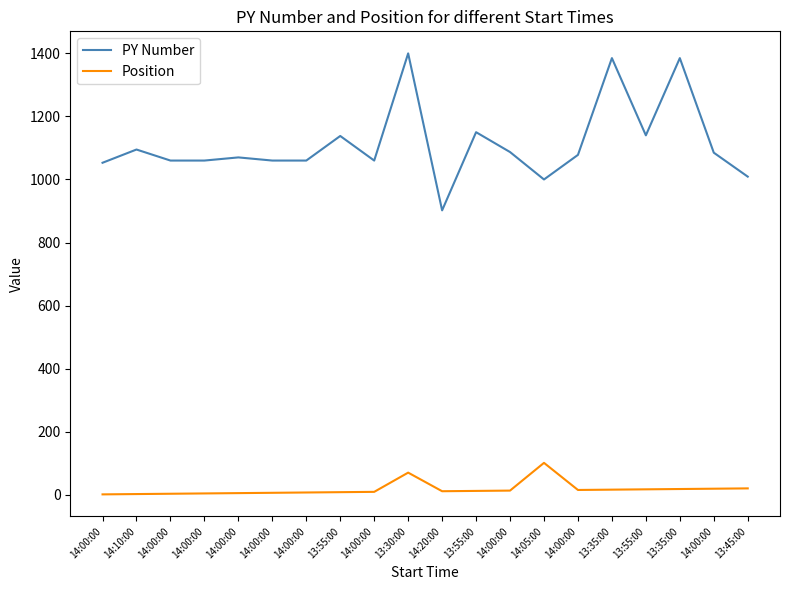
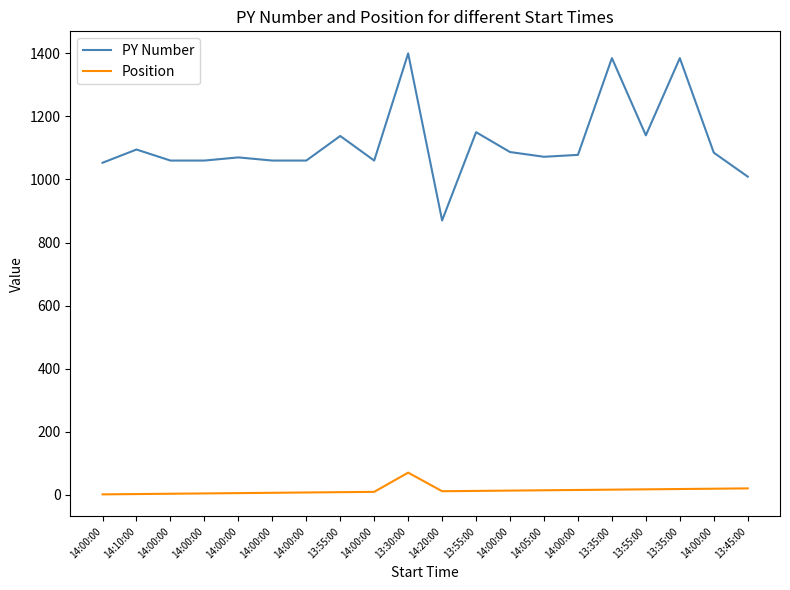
PY Number, 14:20:00: 900 -> 870
PY Number, 14:05:00: 1000 -> 1070
Position, 14:05:00: 100 -> 10
